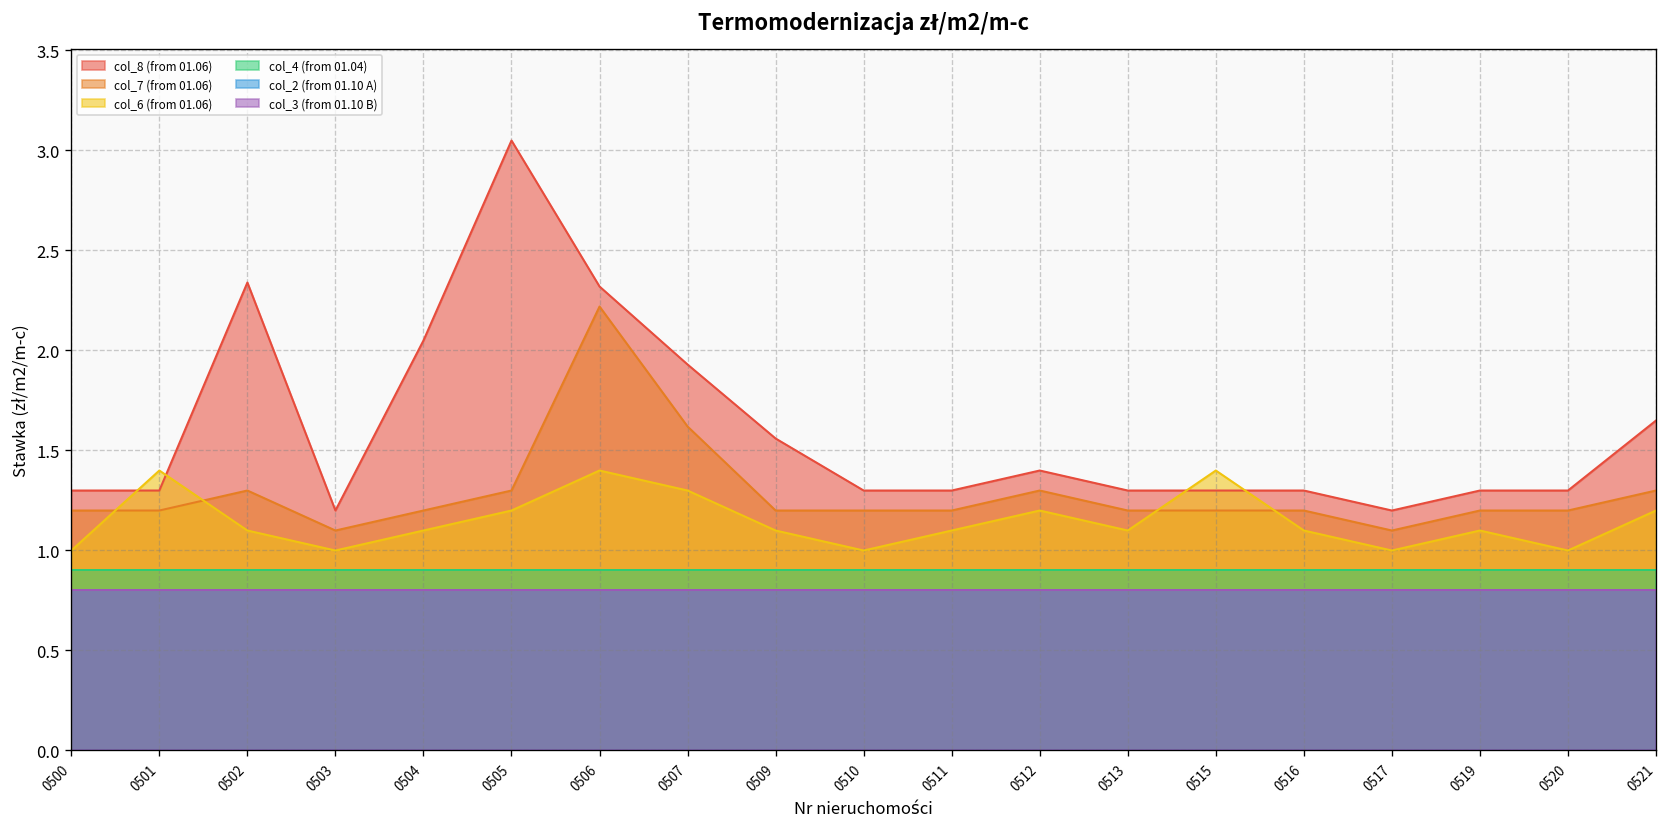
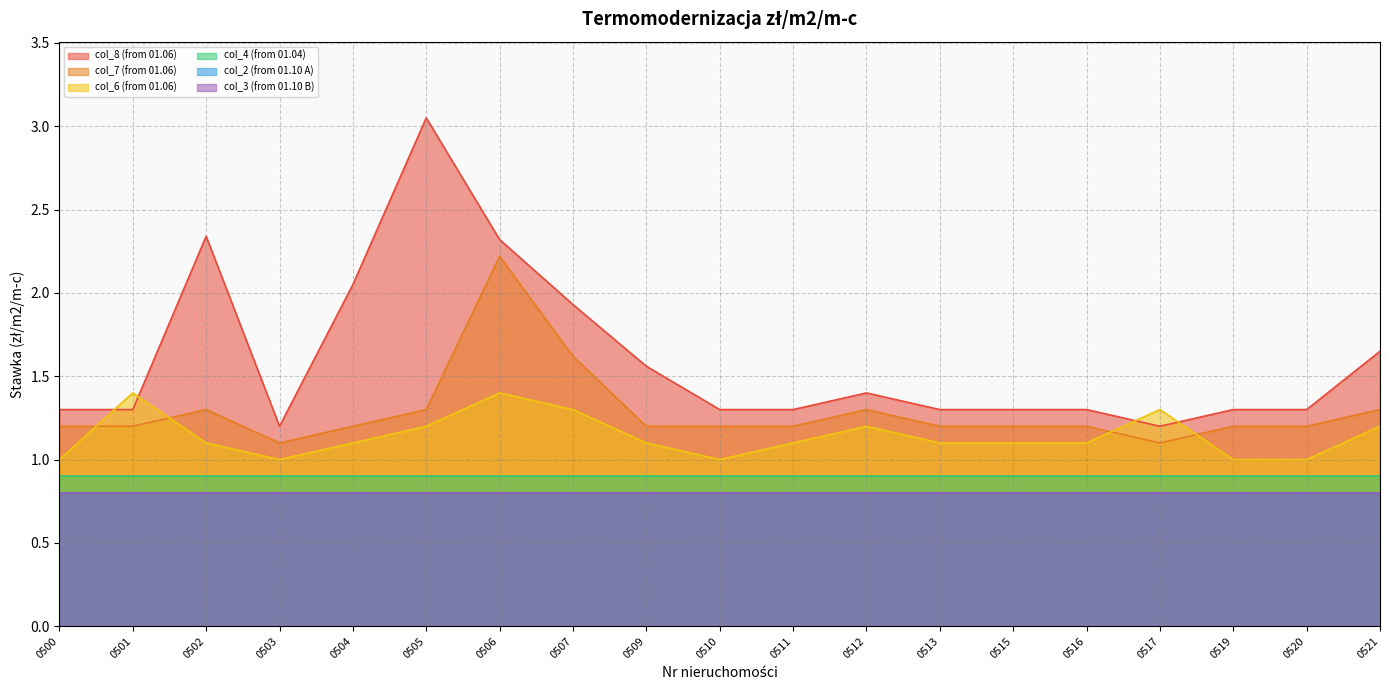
col_6 (from 01.06), 0515: 1.4 -> 1.1
col_6 (from 01.06), 0517: 1.0 -> 1.3
col_6 (from 01.06), 0519: 1.1 -> 1.0
